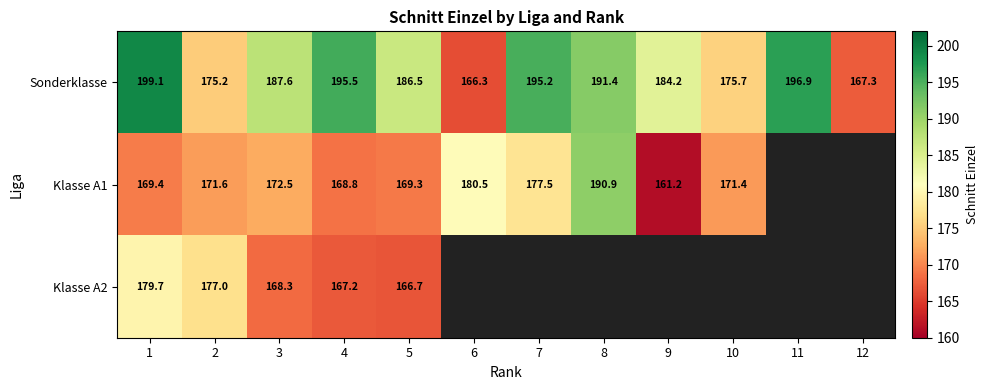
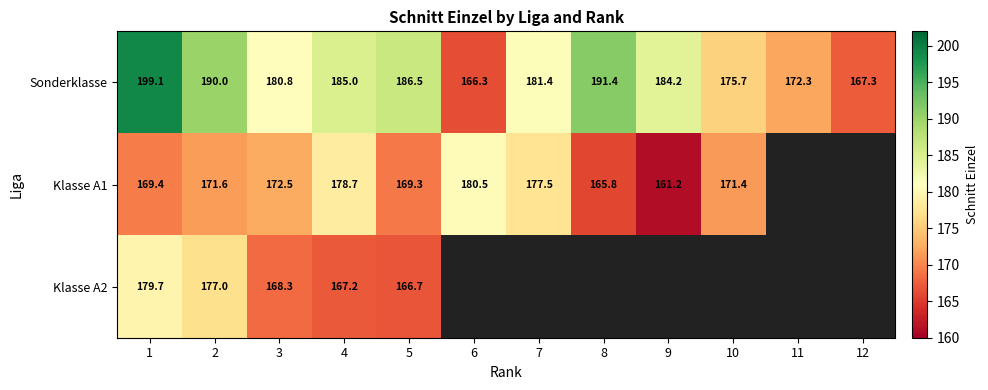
Sonderklasse, 2: 175.2 -> 190.0
Sonderklasse, 3: 187.6 -> 180.8
Sonderklasse, 4: 195.5 -> 185.0
Sonderklasse, 7: 195.2 -> 181.4
Sonderklasse, 11: 196.9 -> 172.3
Klasse A1, 4: 168.8 -> 178.7
Klasse A1, 8: 190.9 -> 165.8
